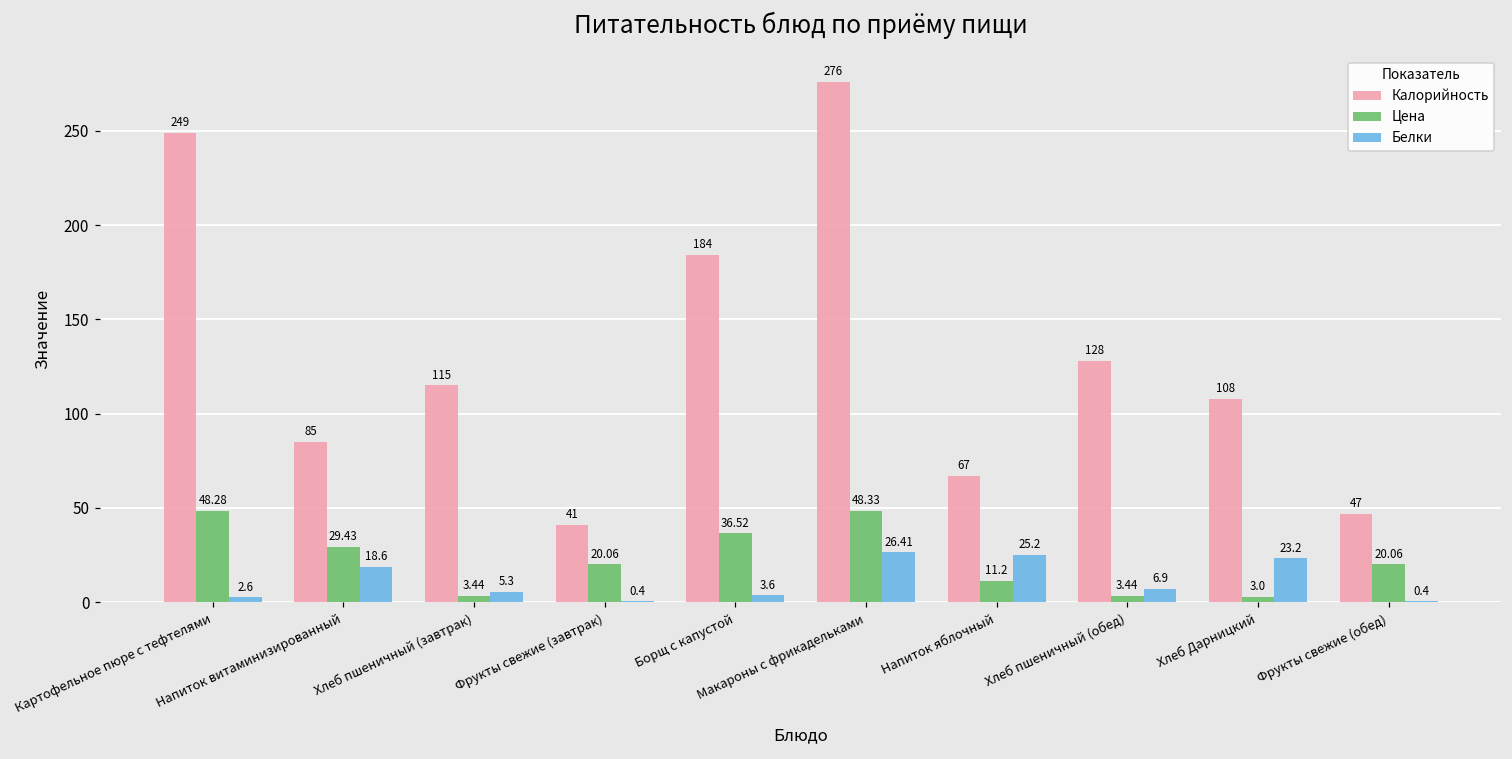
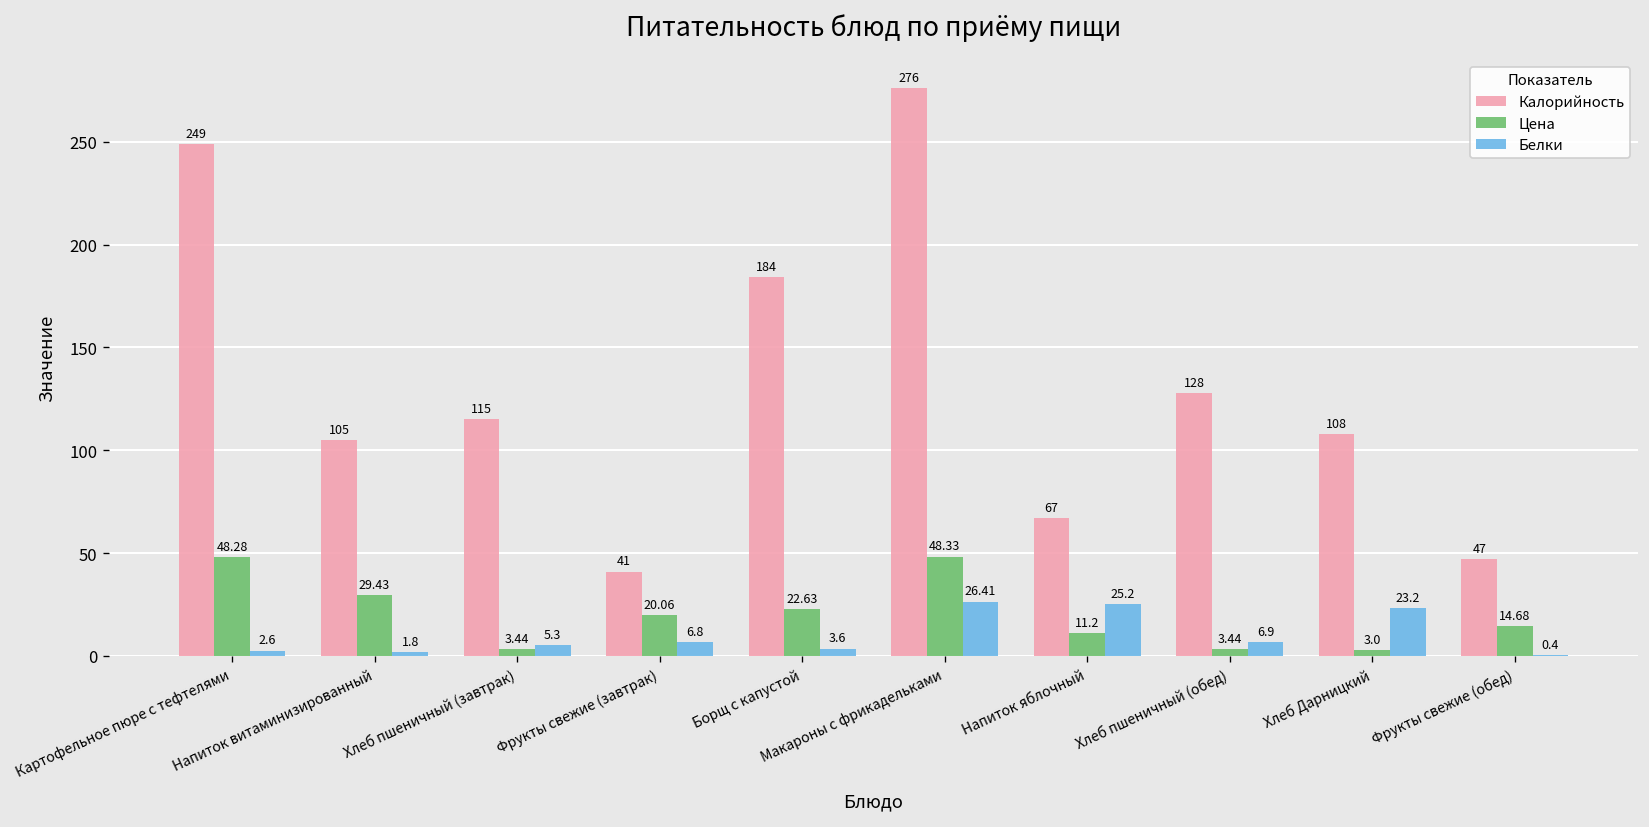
Калорийность, Напиток витаминизированный: 85 -> 105
Белки, Напиток витаминизированный: 18.6 -> 1.8
Белки, Фрукты свежие (завтрак): 0.4 -> 6.8
Цена, Борщ с капустой: 36.52 -> 22.63
Цена, Фрукты свежие (обед): 20.06 -> 14.68
